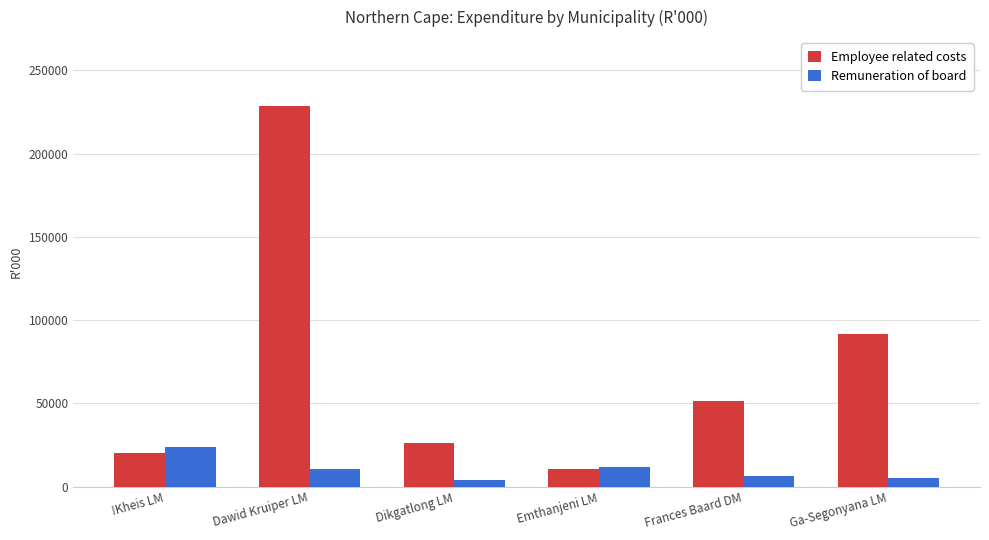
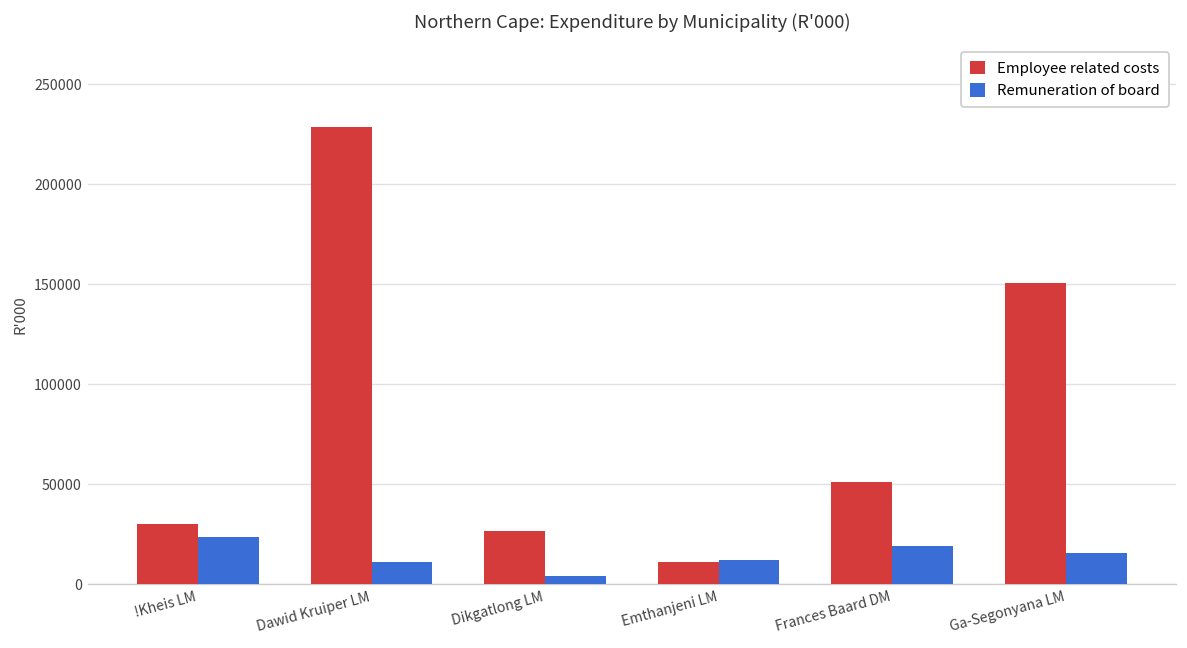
Employee related costs, !Kheis LM: 21000 -> 30000
Remuneration of board, Frances Baard DM: 7000 -> 19000
Employee related costs, Ga-Segonyana LM: 92000 -> 151000
Remuneration of board, Ga-Segonyana LM: 5000 -> 16000
